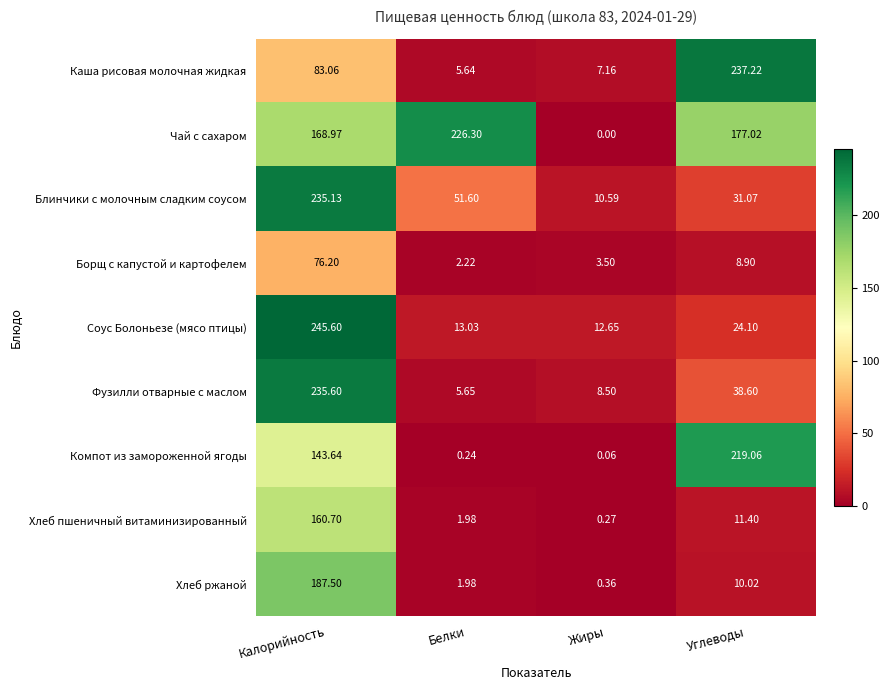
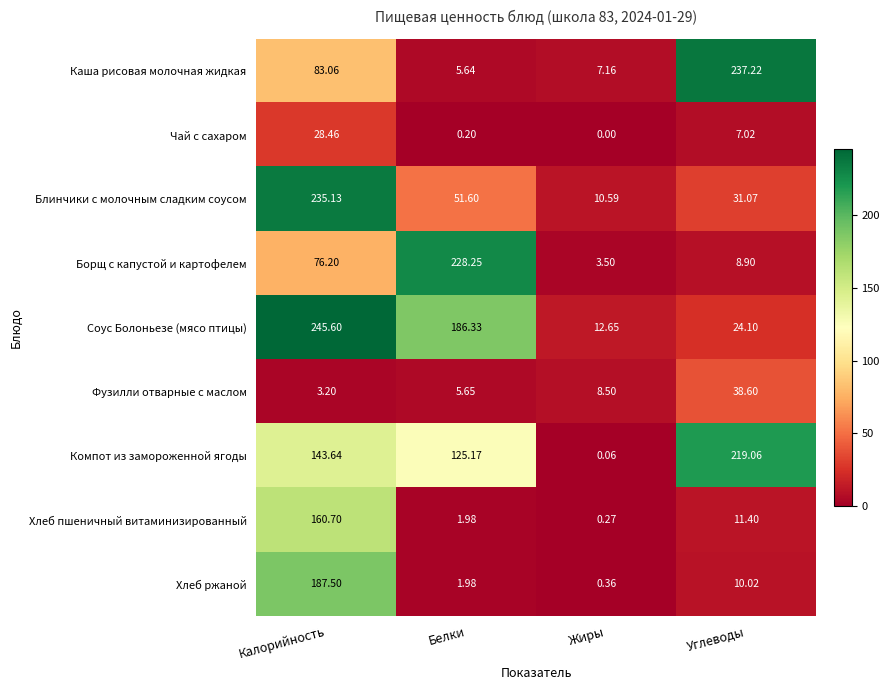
Чай с сахаром, Калорийность: 168.97 -> 28.46
Чай с сахаром, Белки: 226.30 -> 0.20
Чай с сахаром, Углеводы: 177.02 -> 7.02
Борщ с капустой и картофелем, Белки: 2.22 -> 228.25
Соус Болоньезе (мясо птицы), Белки: 13.03 -> 186.33
Фузилли отварные с маслом, Калорийность: 235.60 -> 3.20
Компот из замороженной ягоды, Белки: 0.24 -> 125.17
